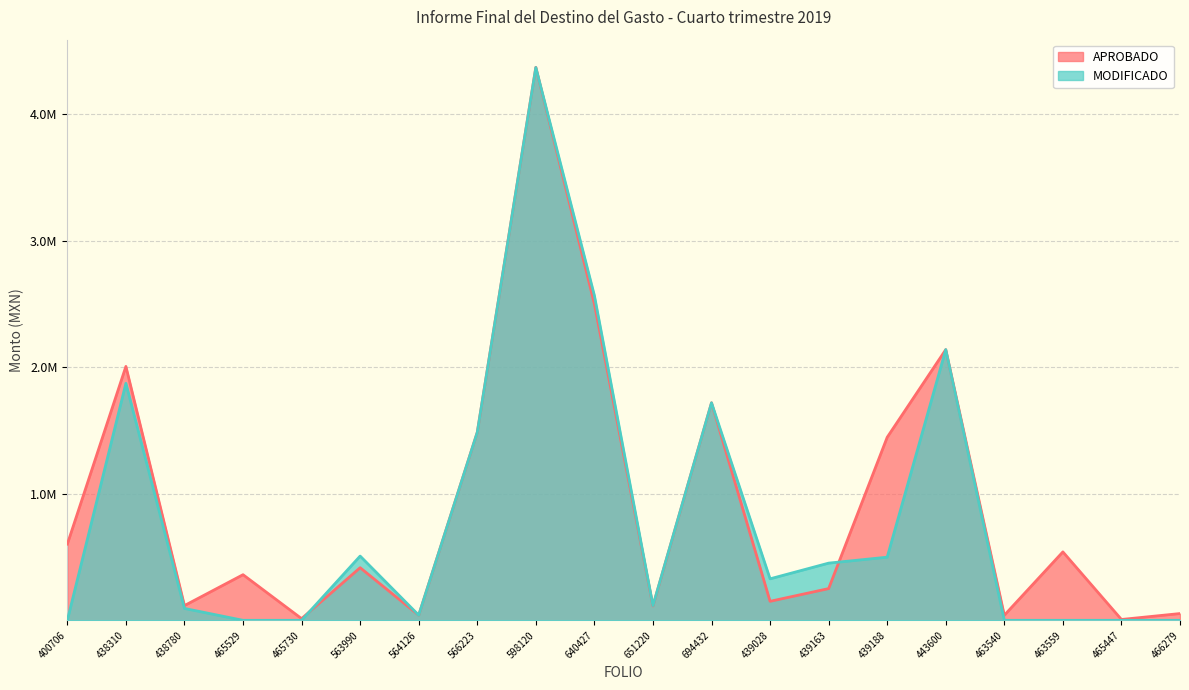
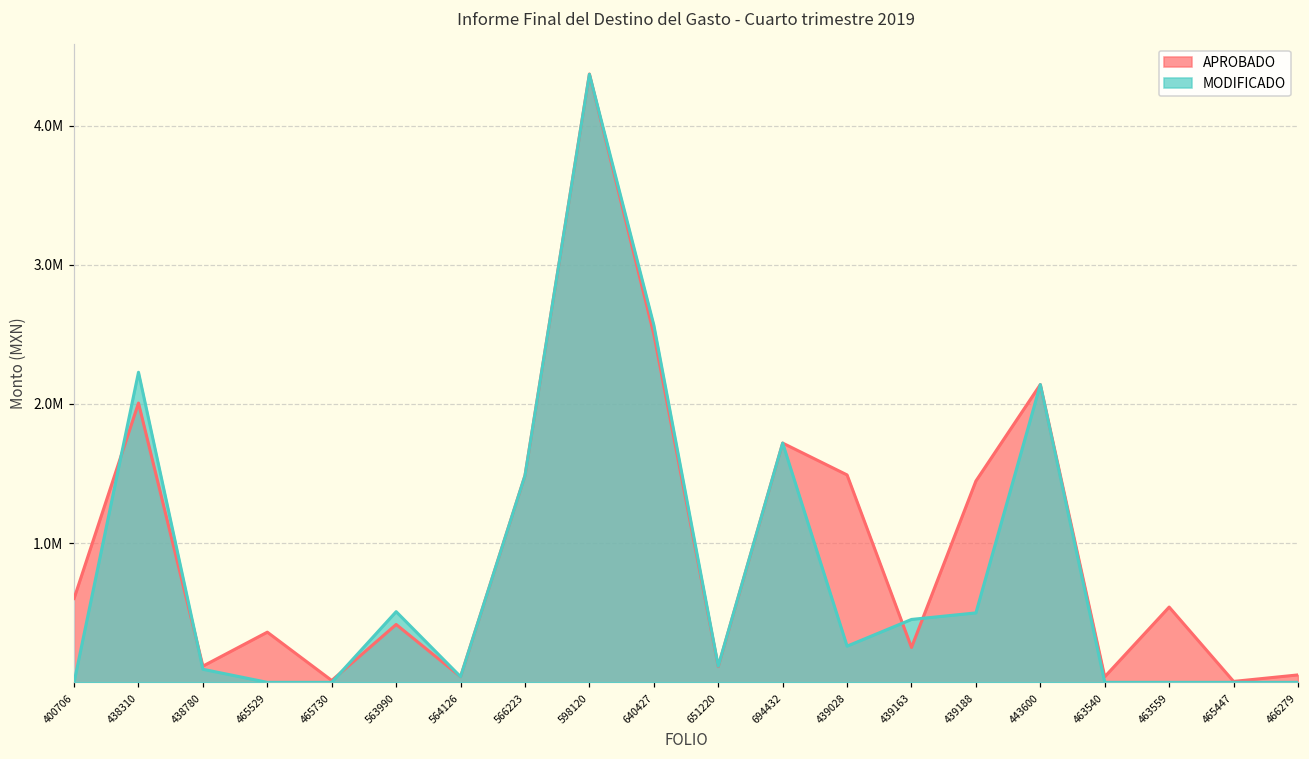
MODIFICADO, 438310: 1870000 -> 2230000
APROBADO, 439028: 150000 -> 1490000
MODIFICADO, 439028: 330000 -> 260000
